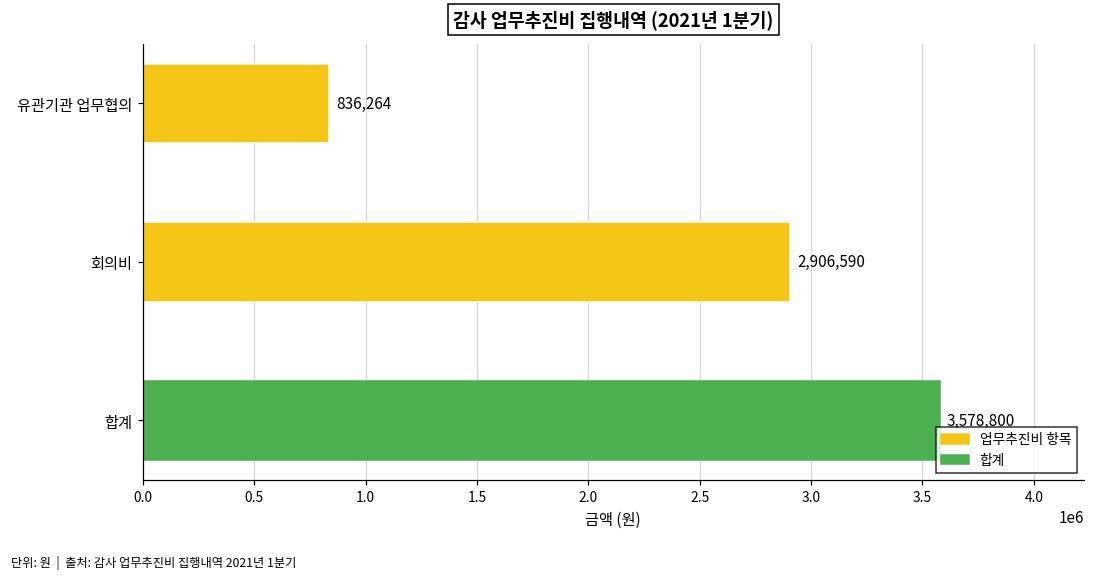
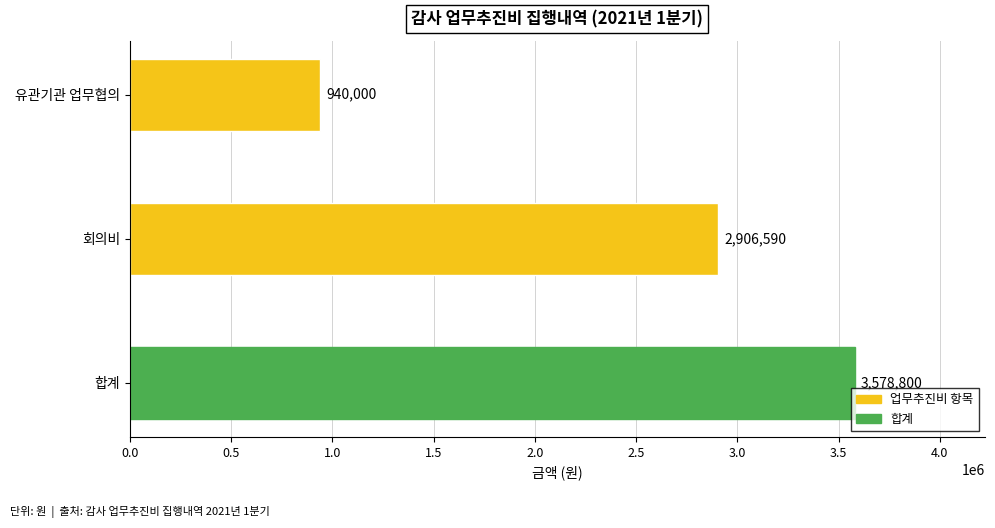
유관기관 업무협의: 836,264 -> 940,000
